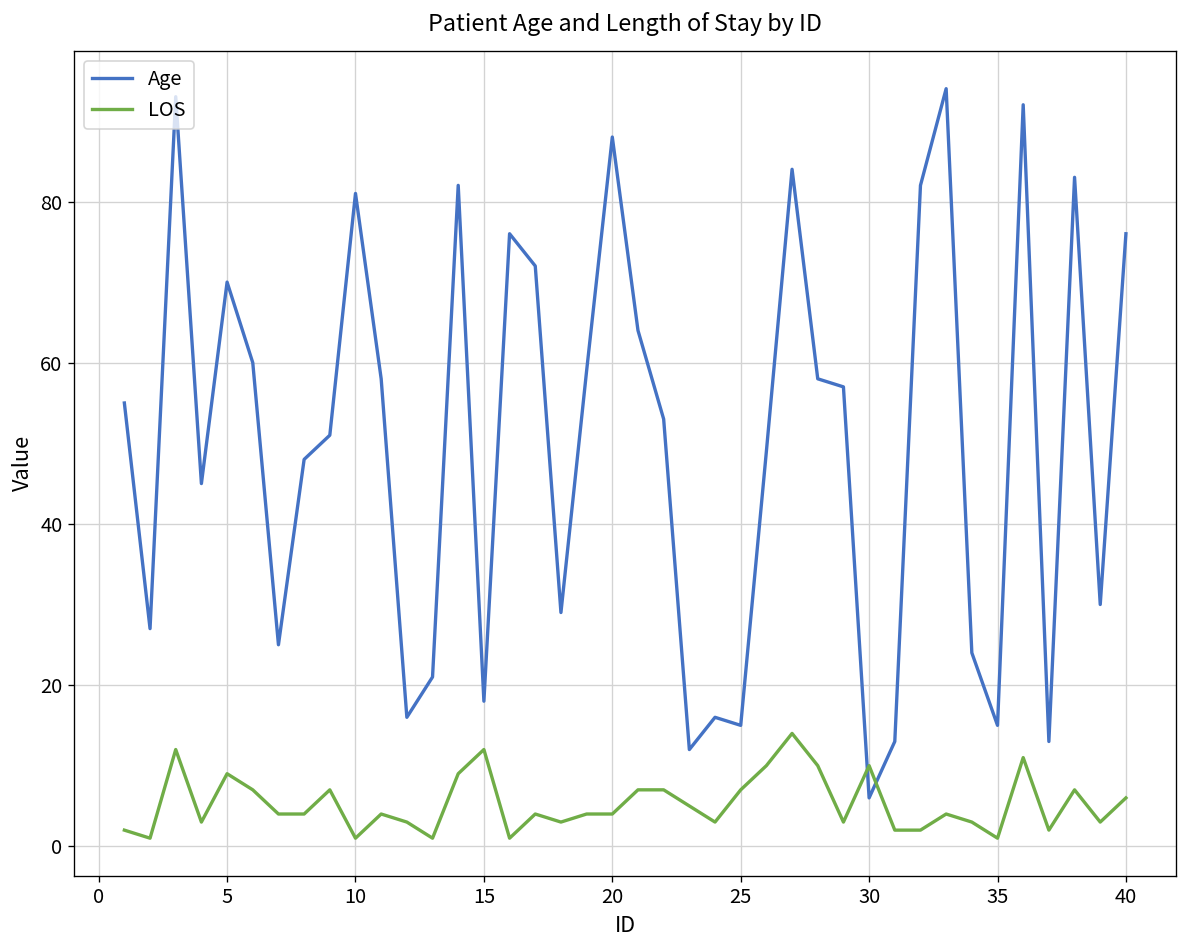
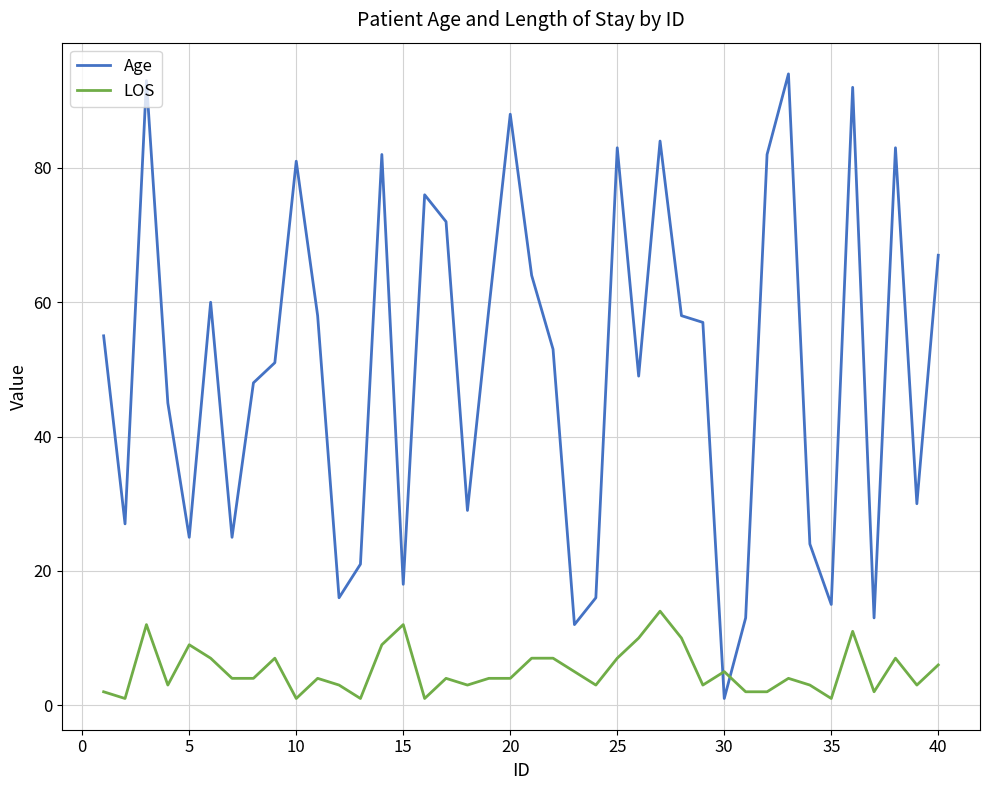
Age, 5: 70 -> 25
Age, 25: 15 -> 83
Age, 30: 6 -> 1
LOS, 30: 10 -> 5
Age, 40: 76 -> 67
